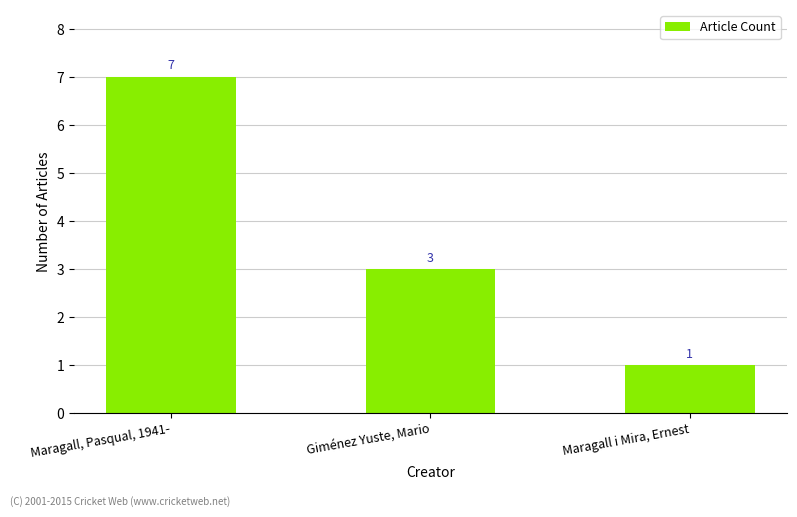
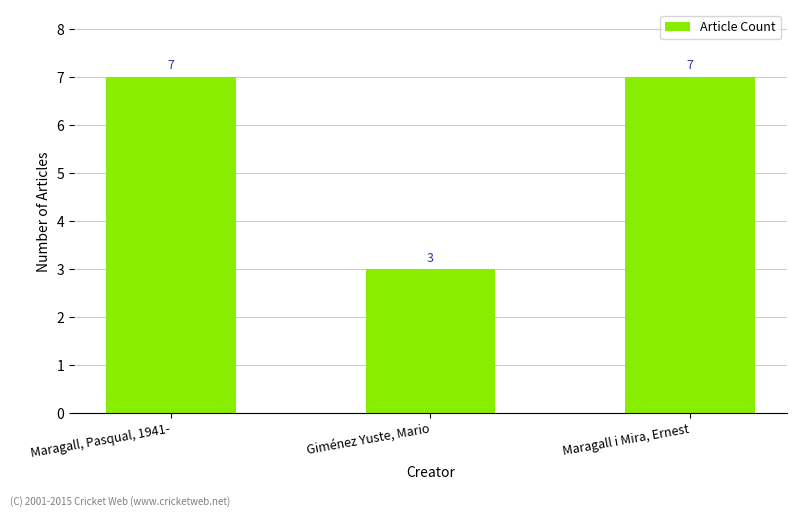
Maragall i Mira, Ernest: 1 -> 7
